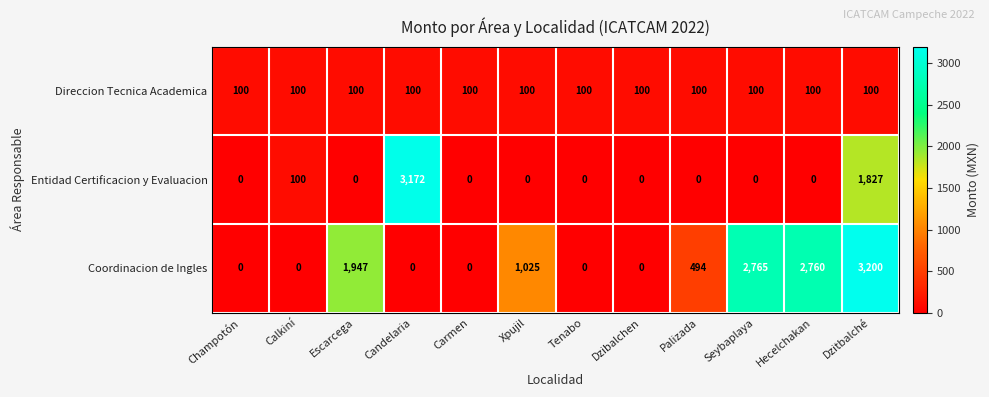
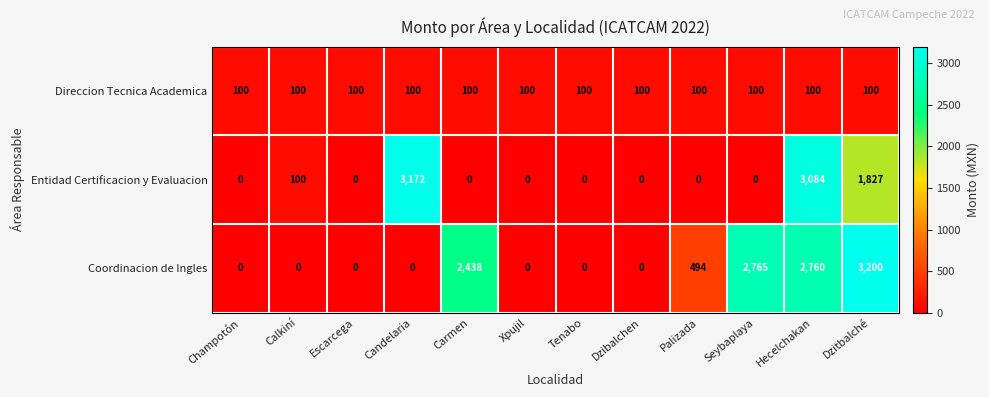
Entidad Certificacion y Evaluacion, Hecelchakan: 0 -> 3,084
Coordinacion de Ingles, Escarcega: 1,947 -> 0
Coordinacion de Ingles, Carmen: 0 -> 2,438
Coordinacion de Ingles, Xpujil: 1,025 -> 0
